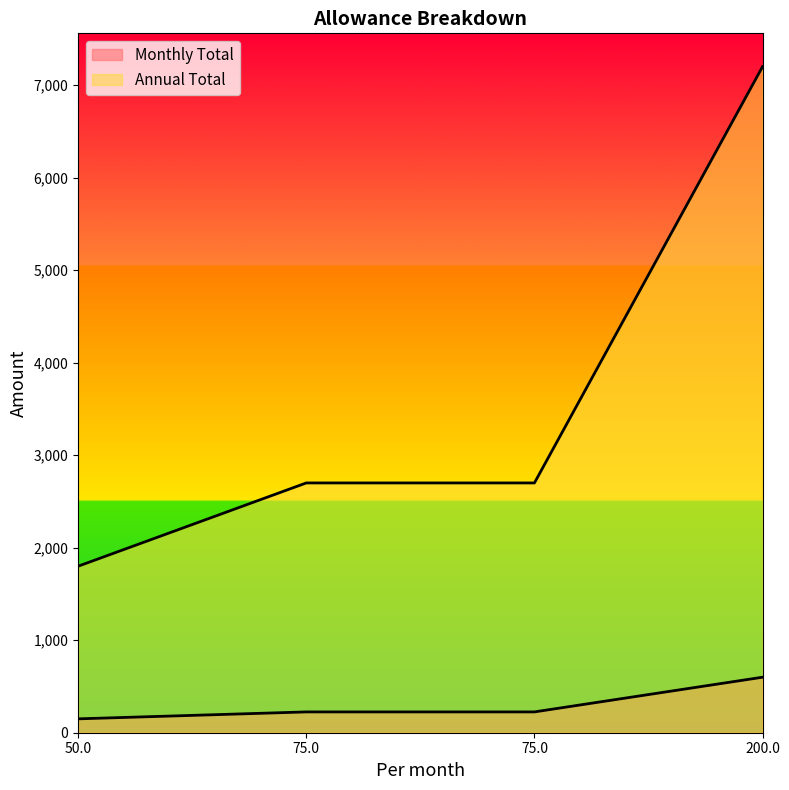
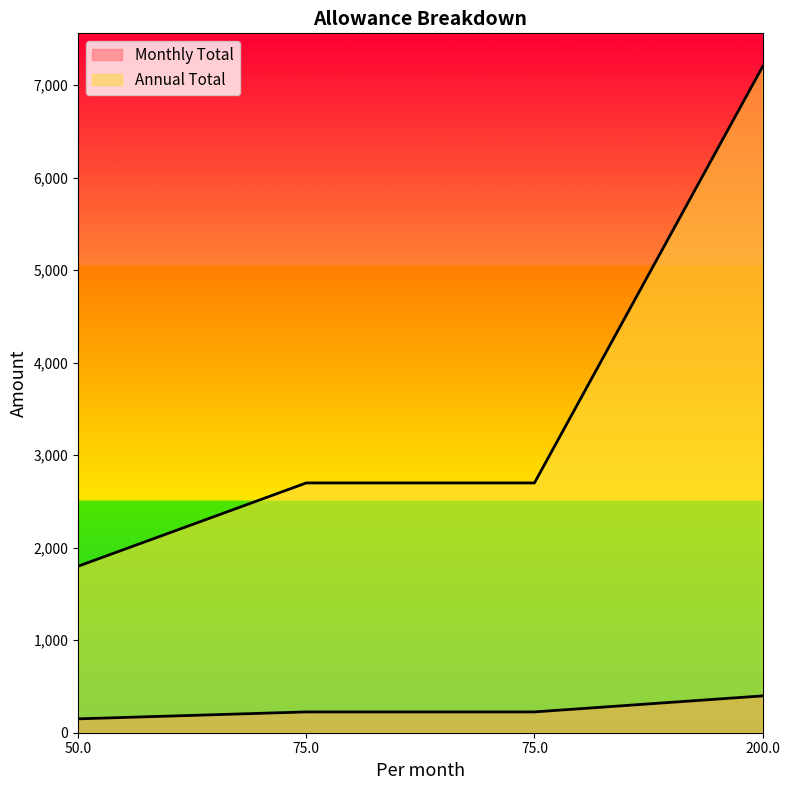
Monthly Total, 200.0: 600 -> 400
